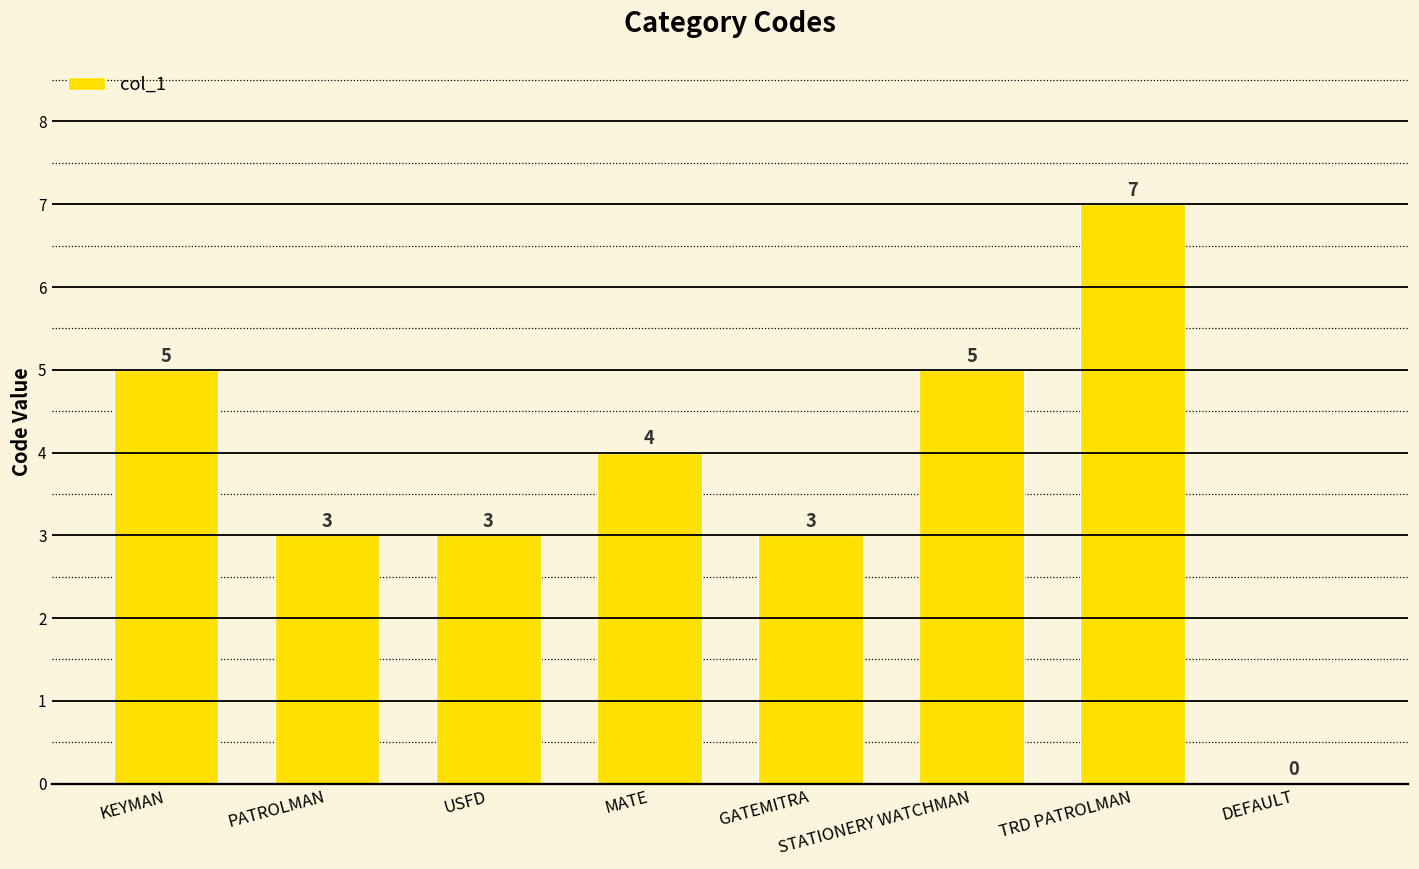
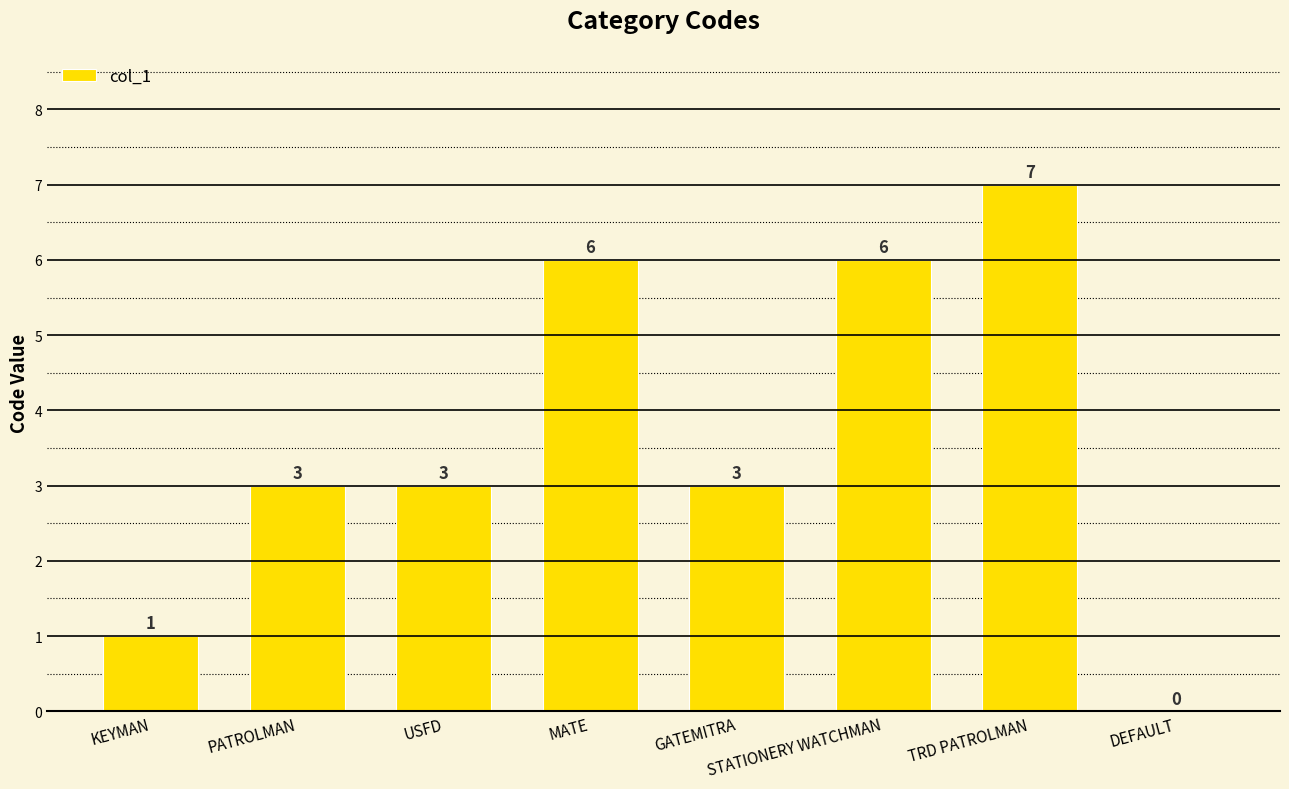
KEYMAN: 5 -> 1
MATE: 4 -> 6
STATIONERY WATCHMAN: 5 -> 6
